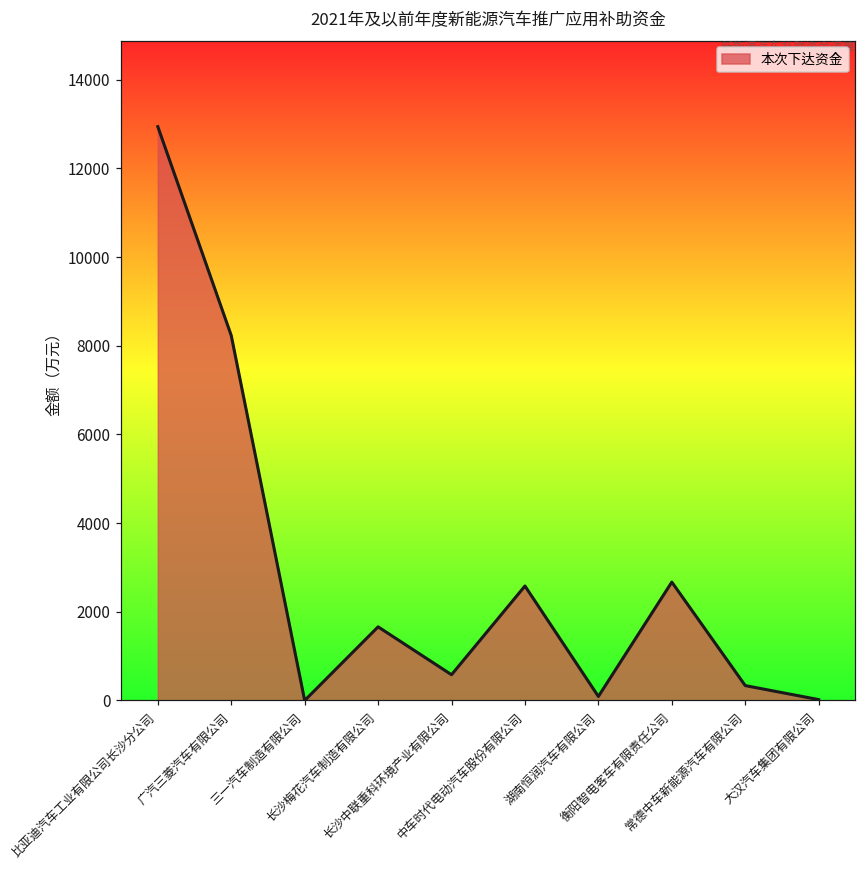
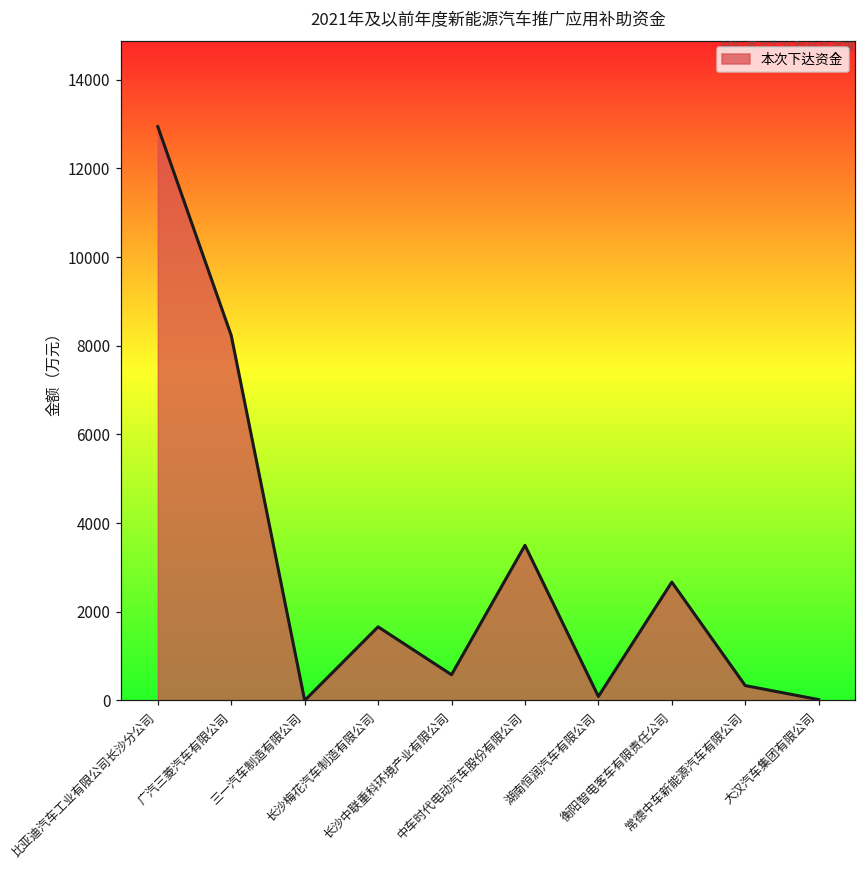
中车时代电动汽车股份有限公司: 2600 -> 3500
